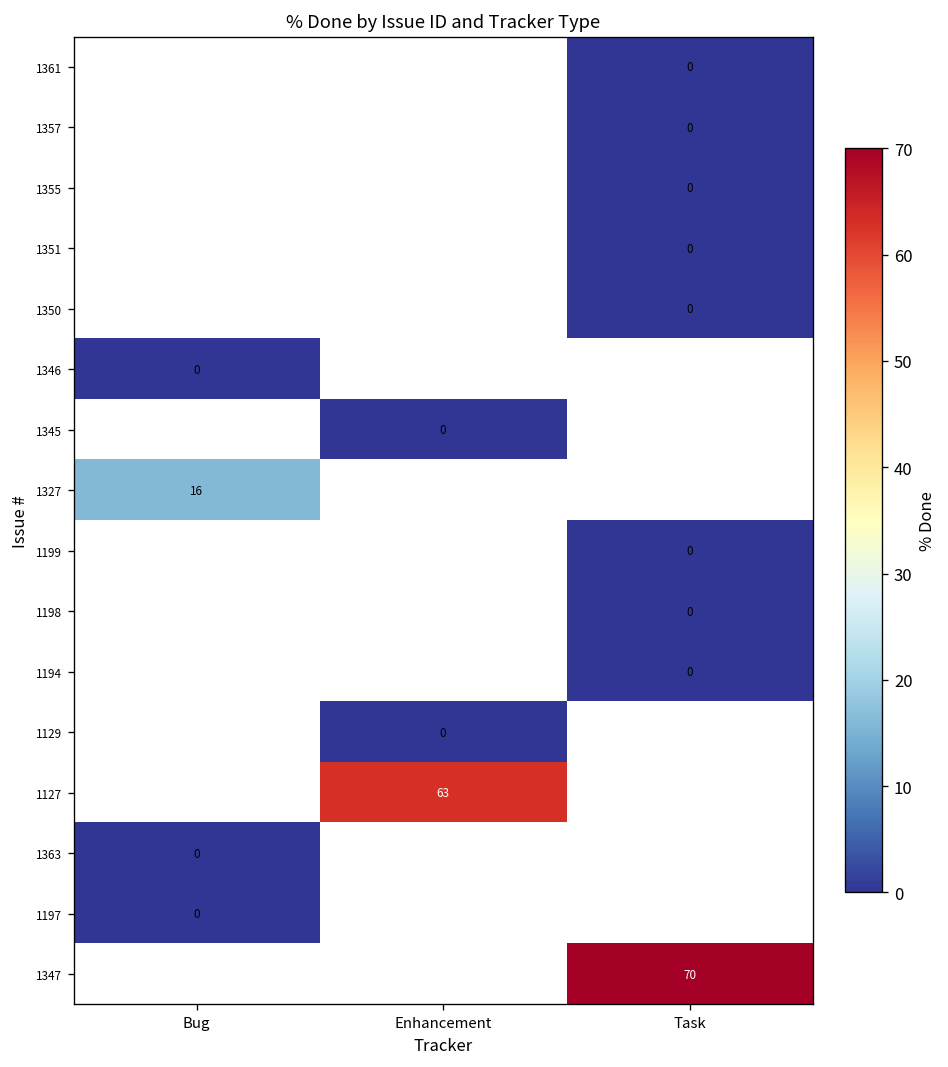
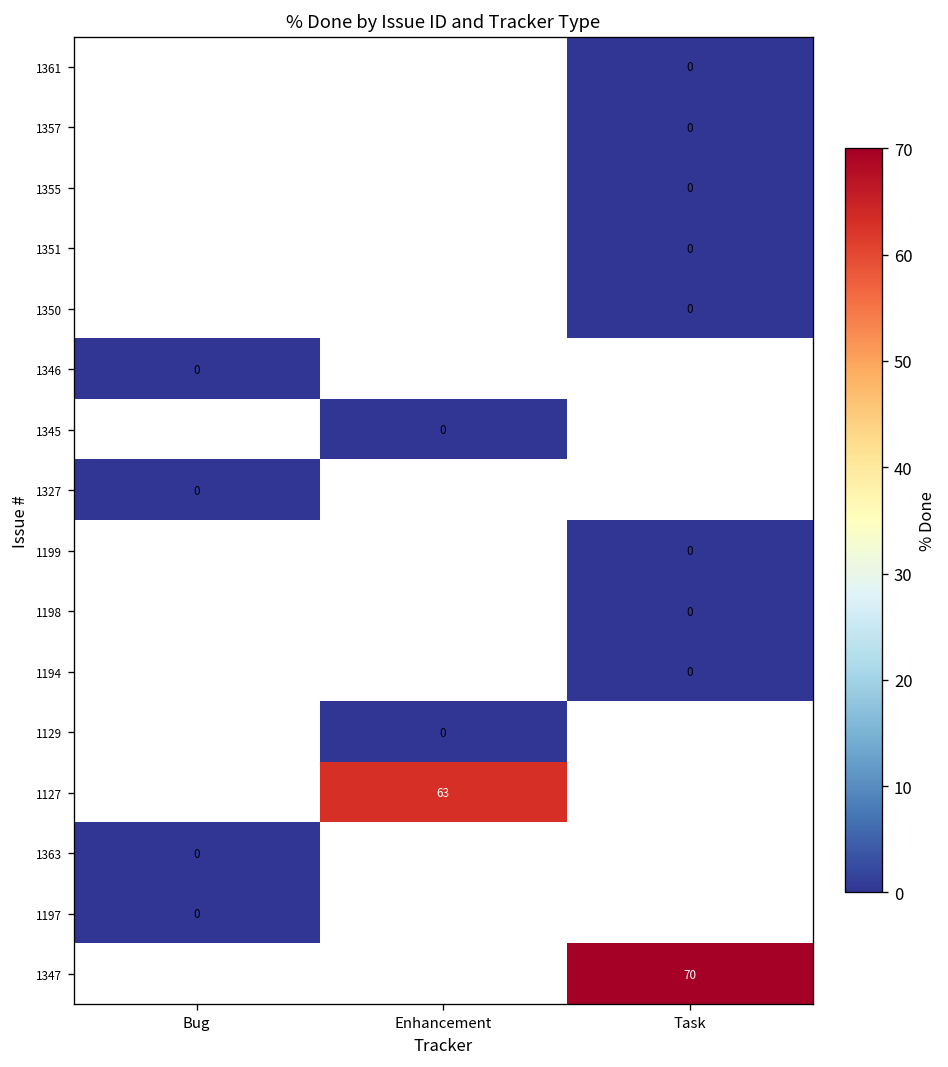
1327, Bug: 16 -> 0
